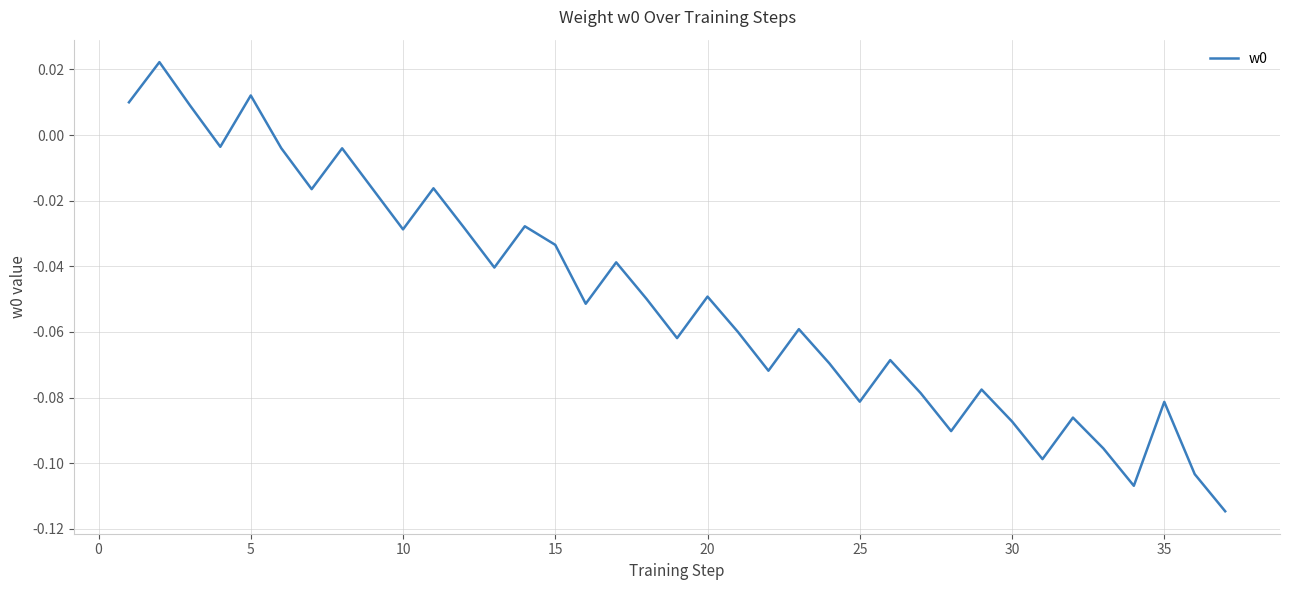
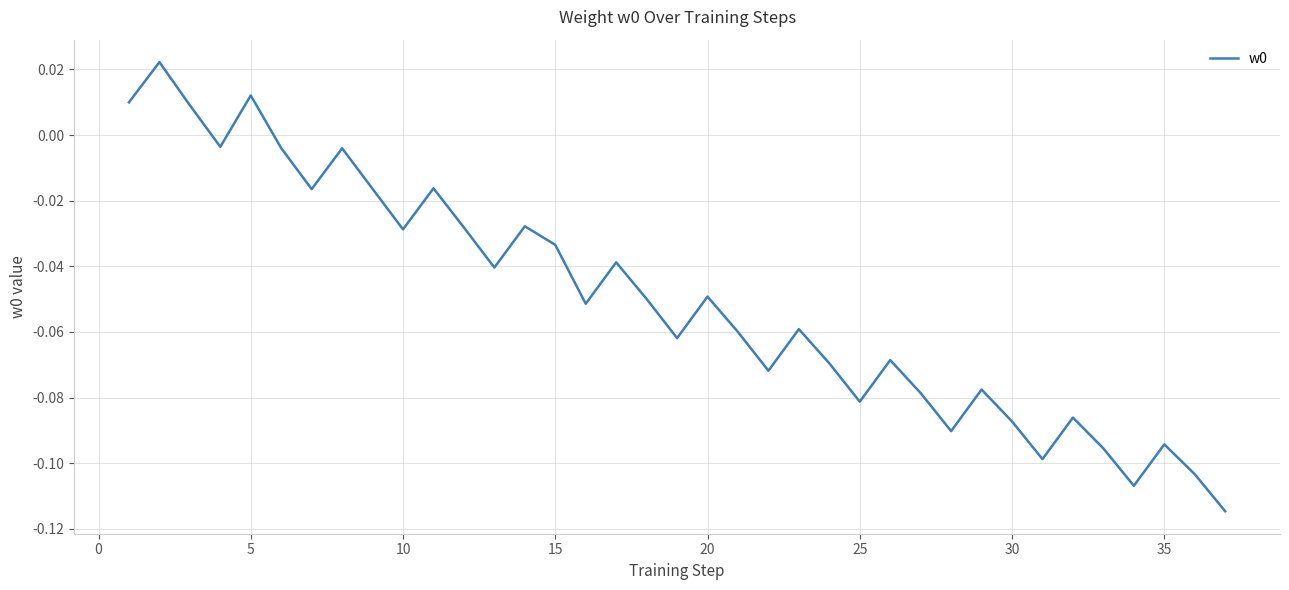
35: -0.081 -> -0.094
